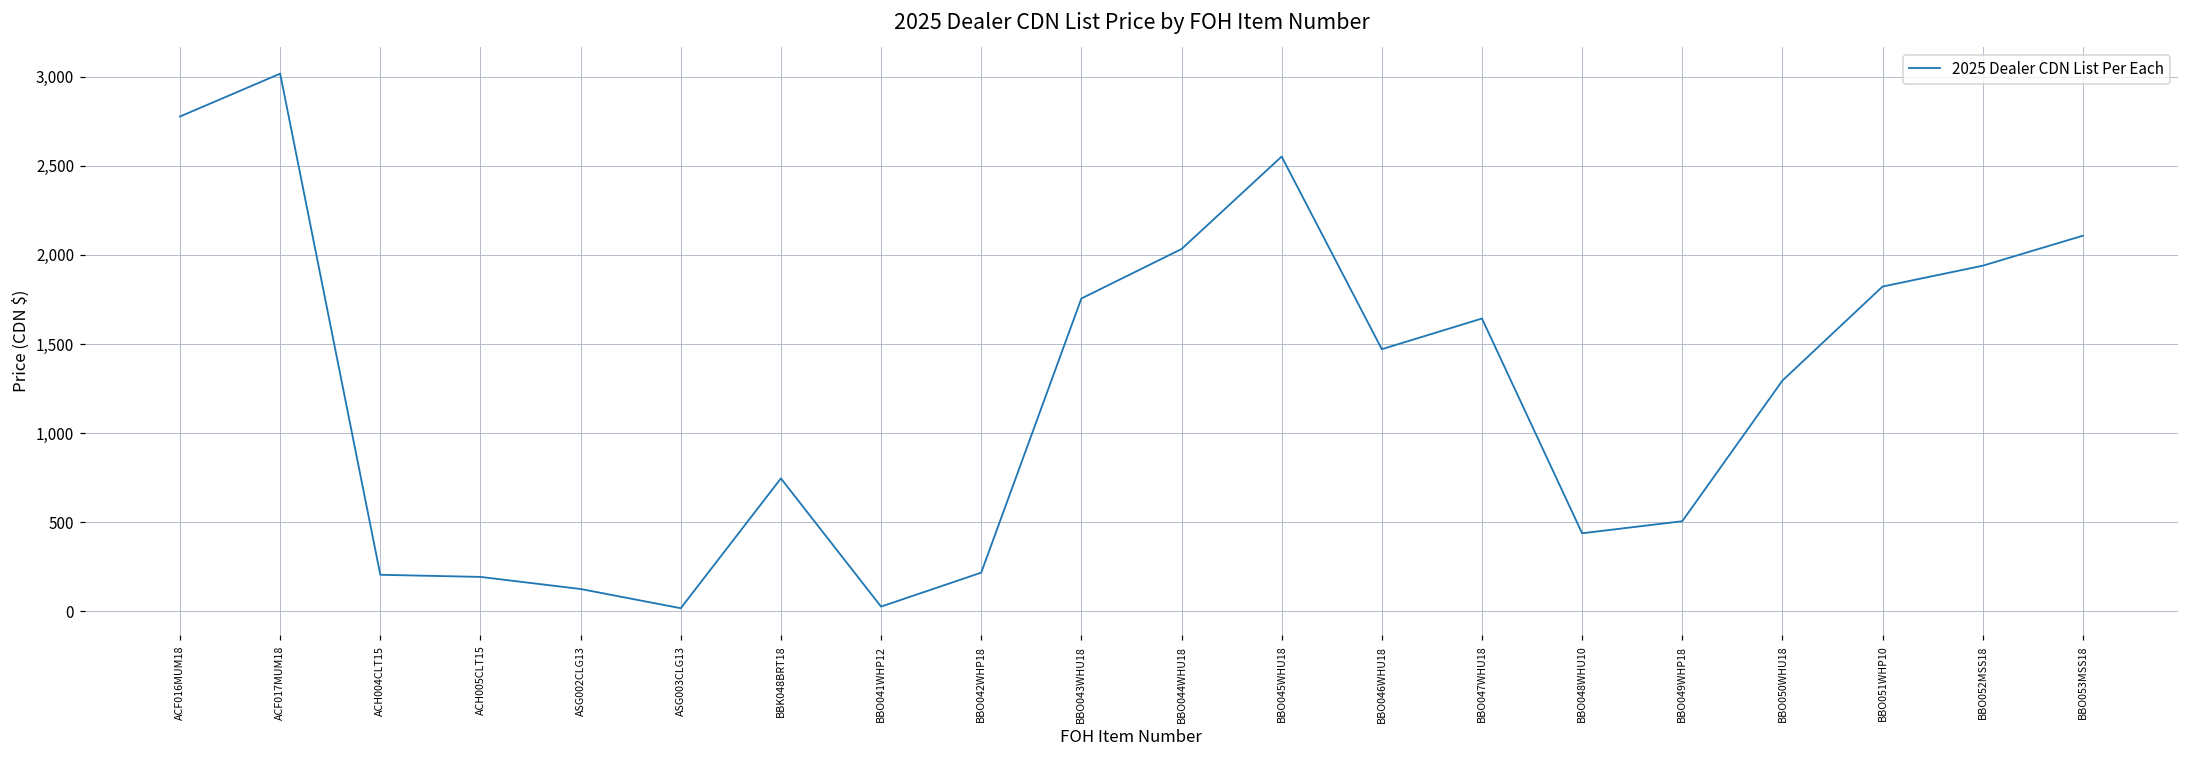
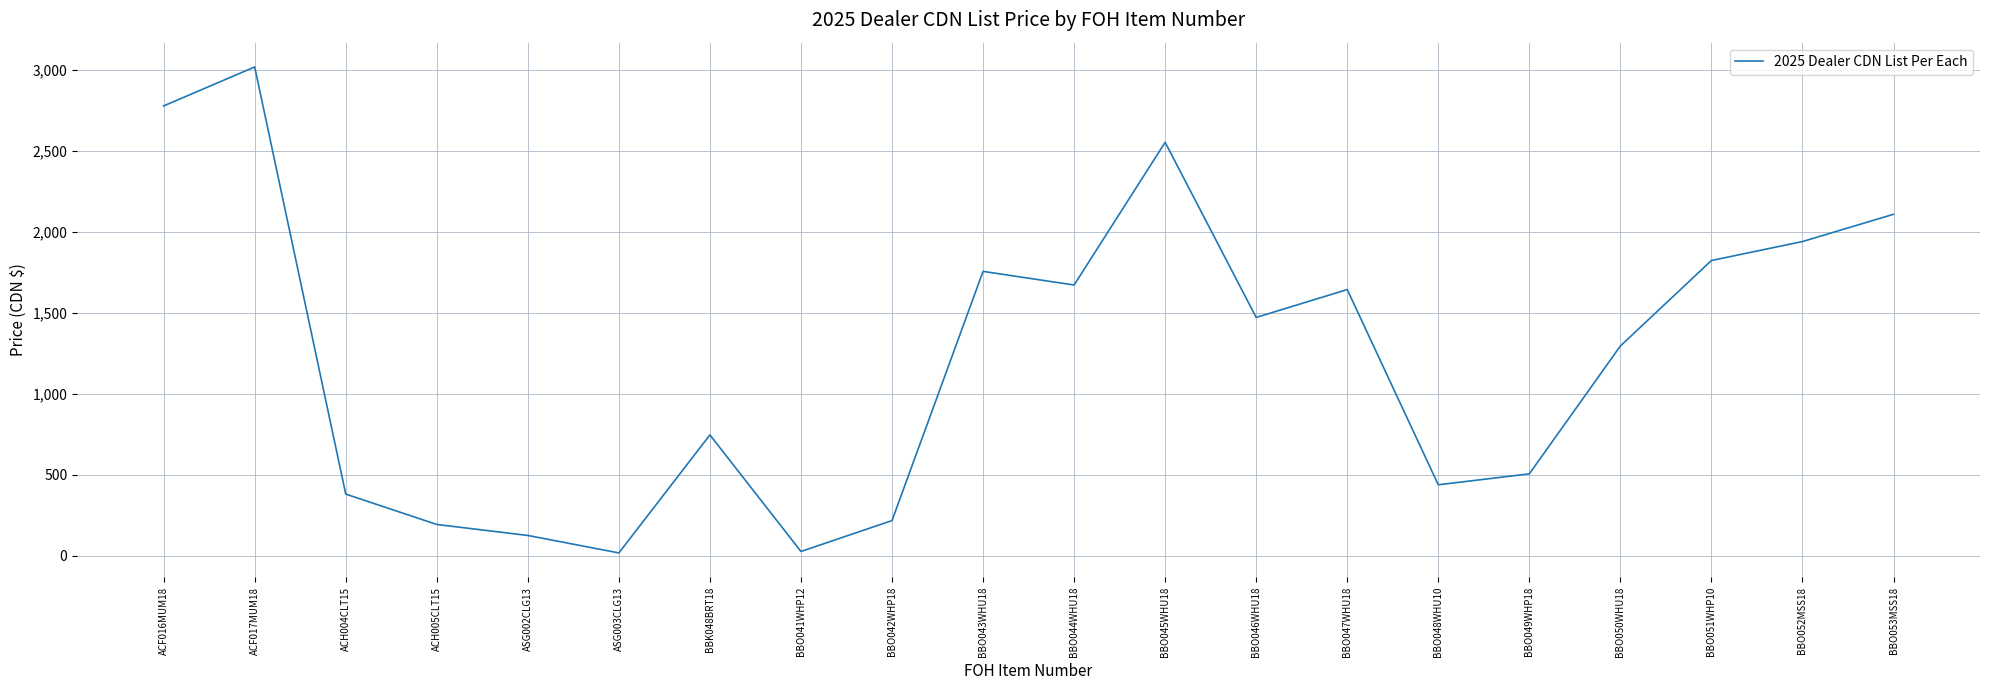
ACH004CLT15: 200 -> 380
BBO044WHU18: 2,030 -> 1,670
